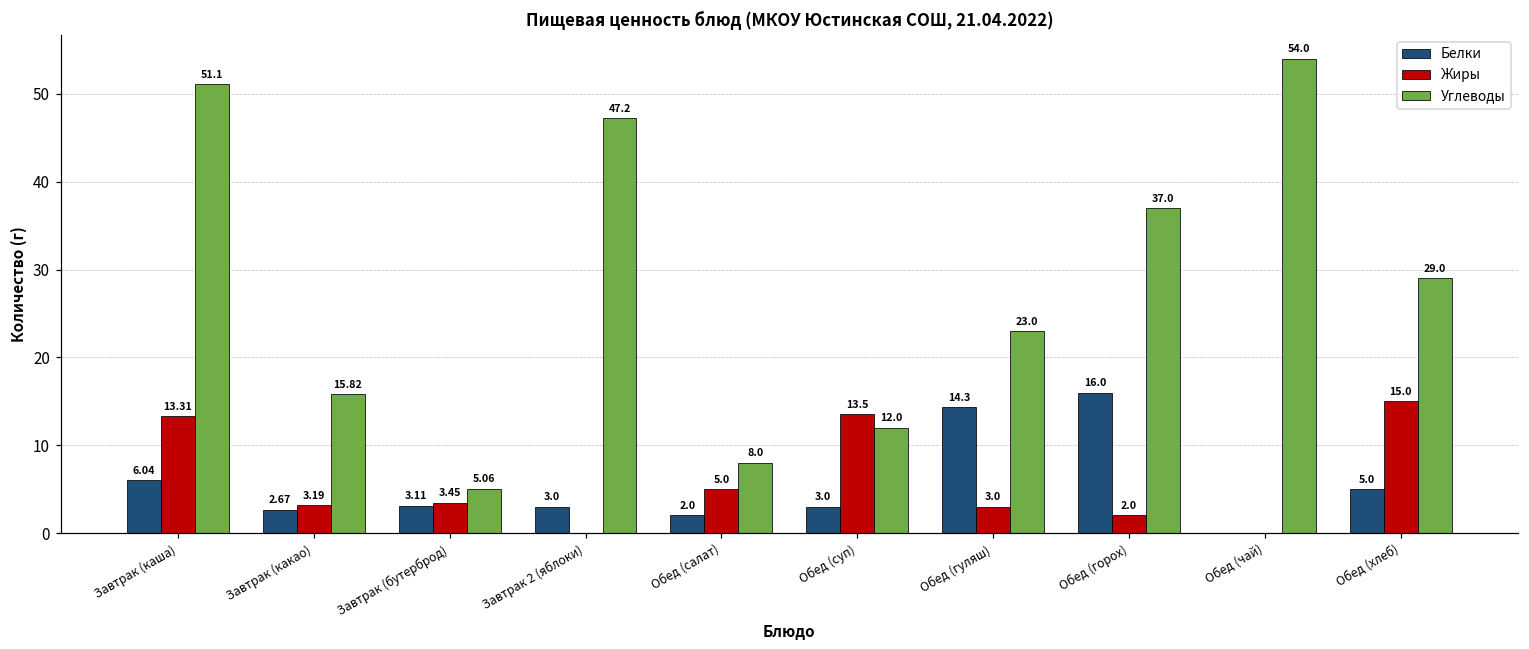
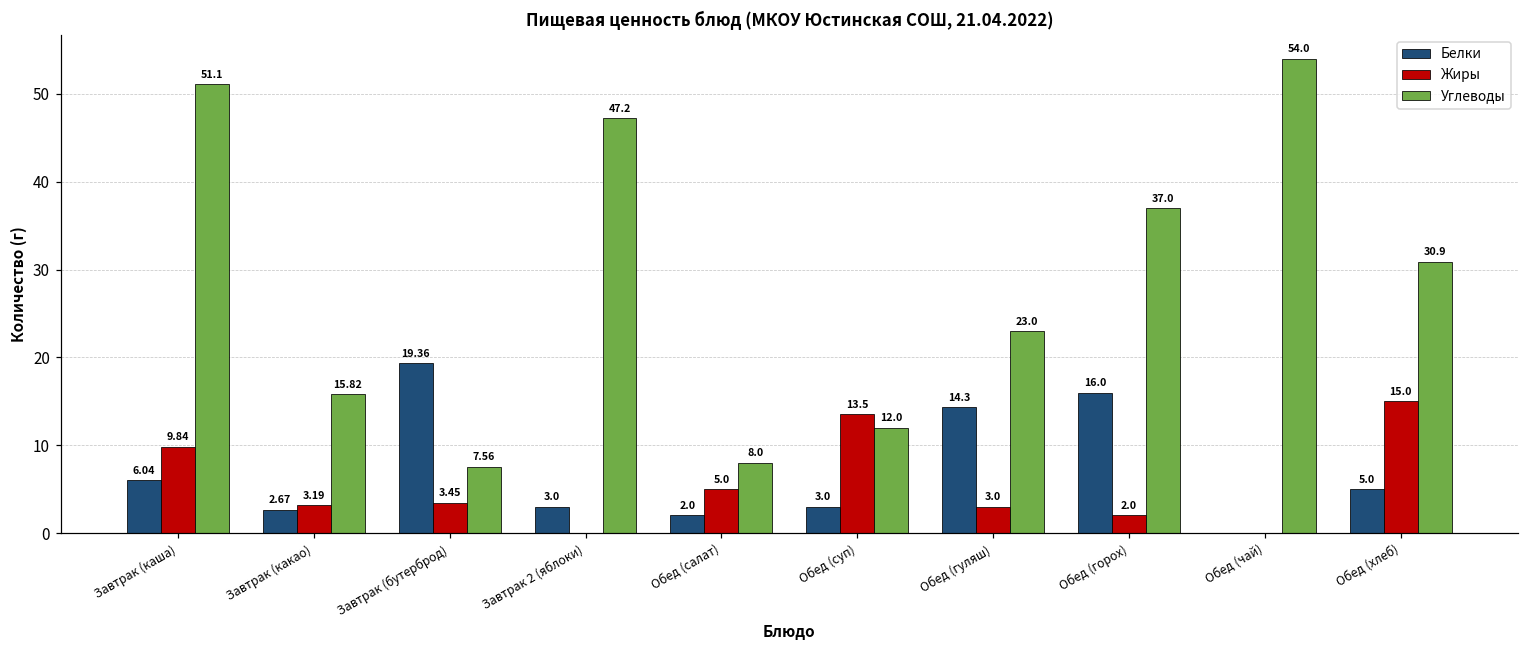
Жиры, Завтрак (каша): 13.31 -> 9.84
Белки, Завтрак (бутерброд): 3.11 -> 19.36
Углеводы, Завтрак (бутерброд): 5.06 -> 7.56
Углеводы, Обед (хлеб): 29.0 -> 30.9
